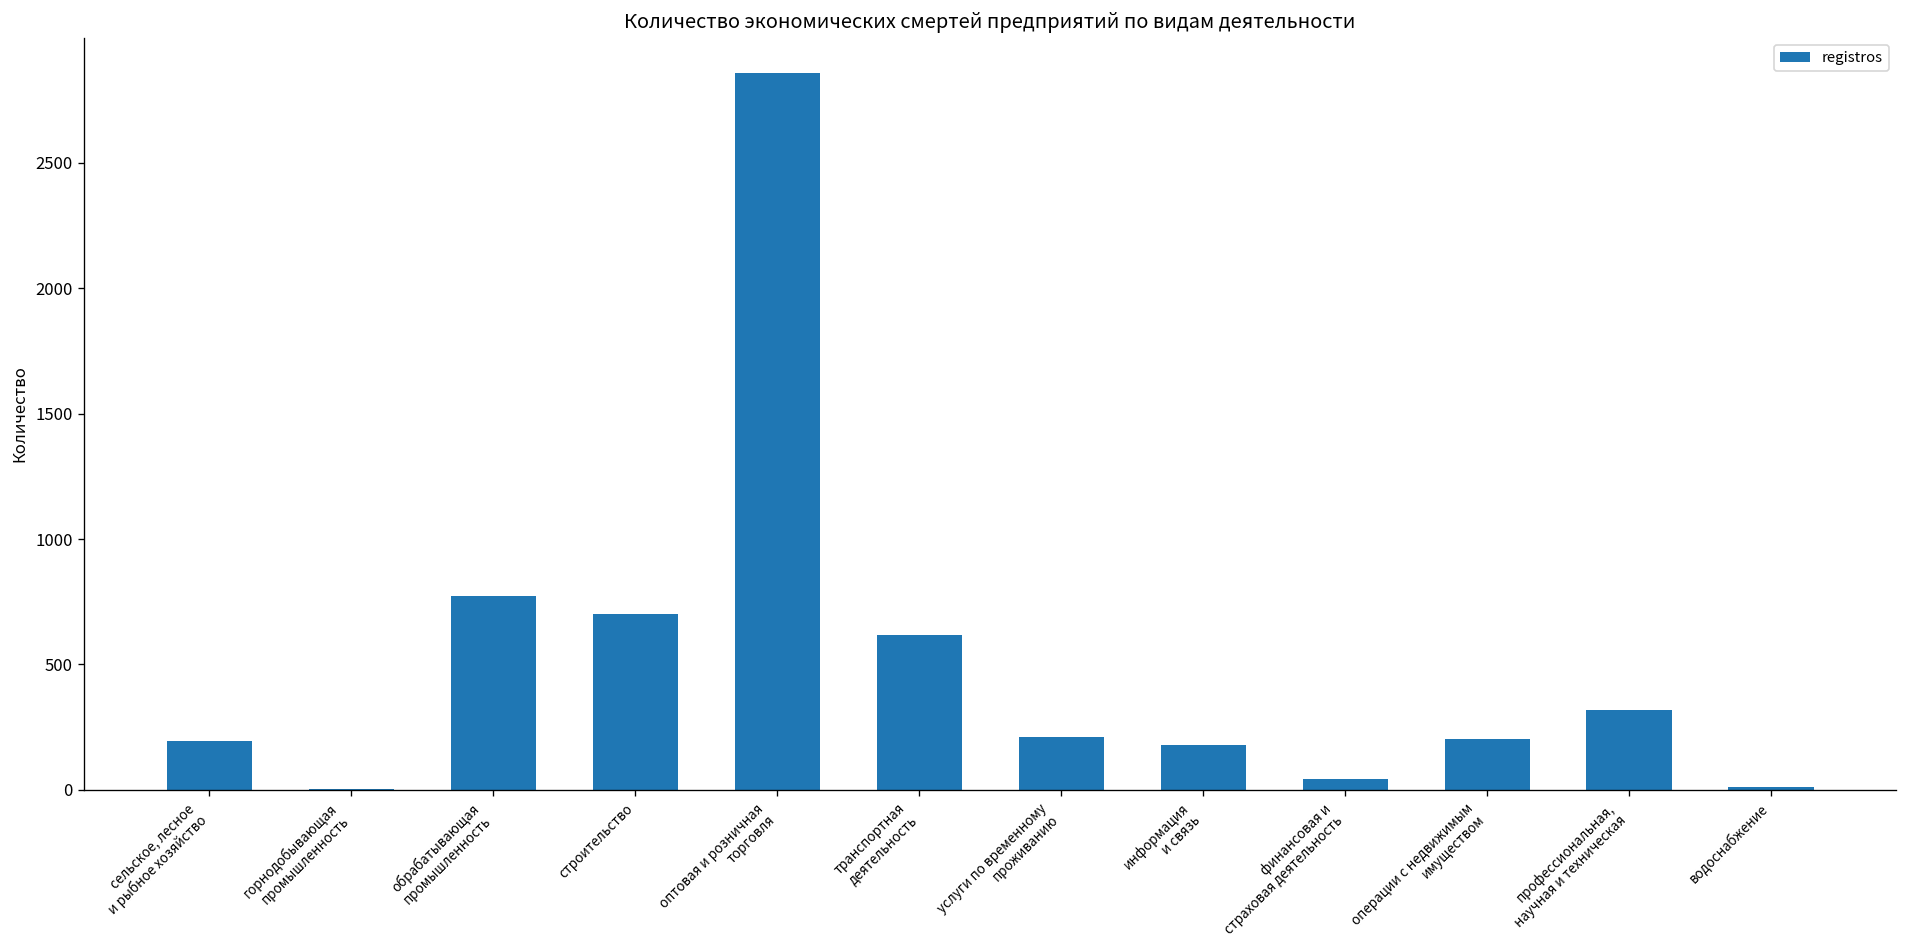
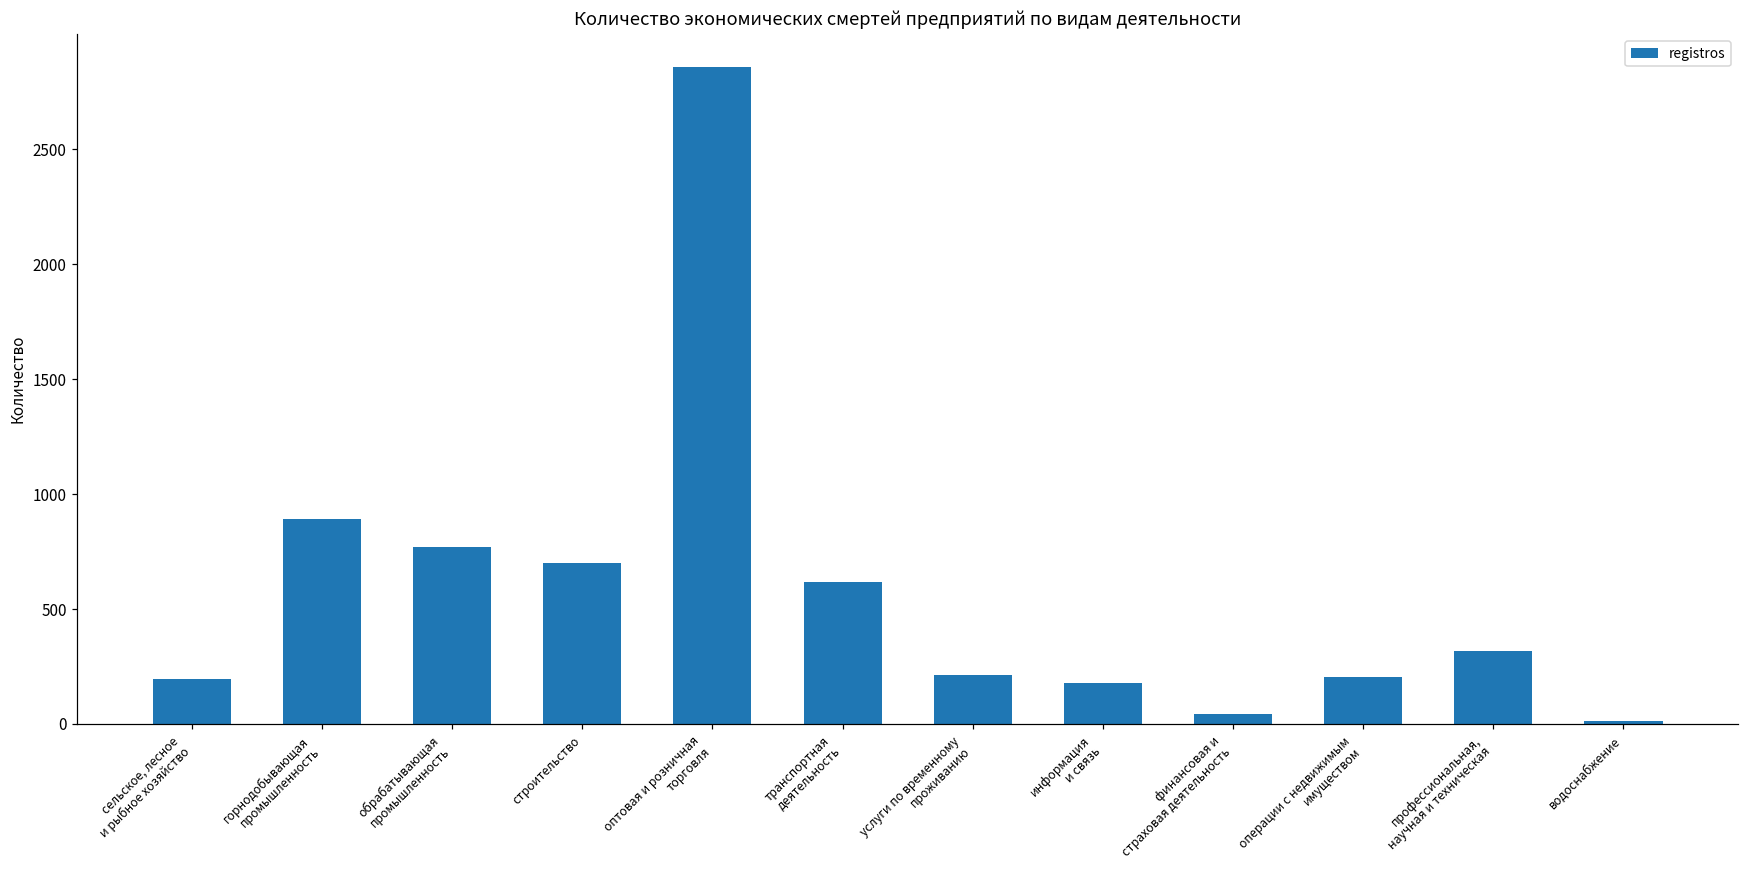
горнодобывающая промышленность: 0 -> 890
